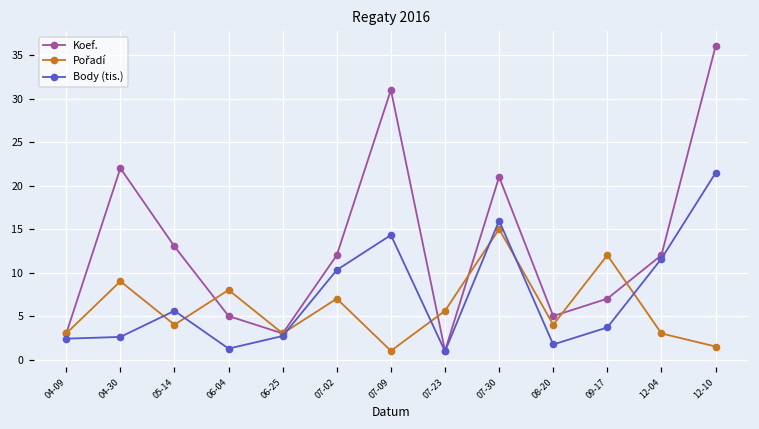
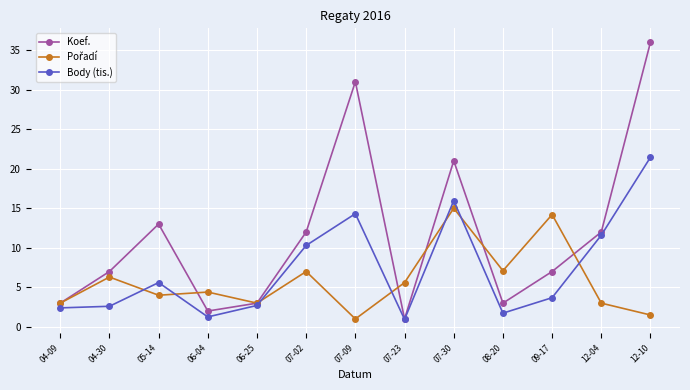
Koef., 04-30: 22 -> 7
Pořadí, 04-30: 9 -> 6
Koef., 06-04: 5 -> 2
Pořadí, 06-04: 8 -> 4
Koef., 08-20: 5 -> 3
Pořadí, 08-20: 4 -> 7
Pořadí, 09-17: 12 -> 14
